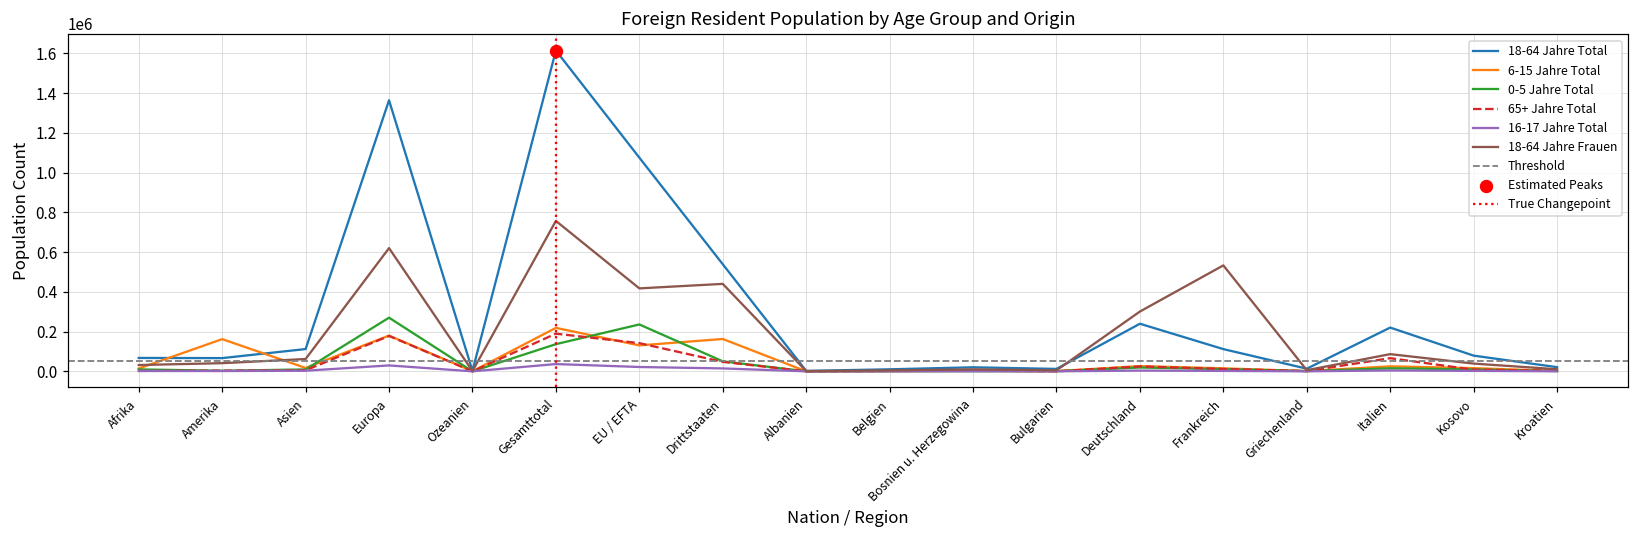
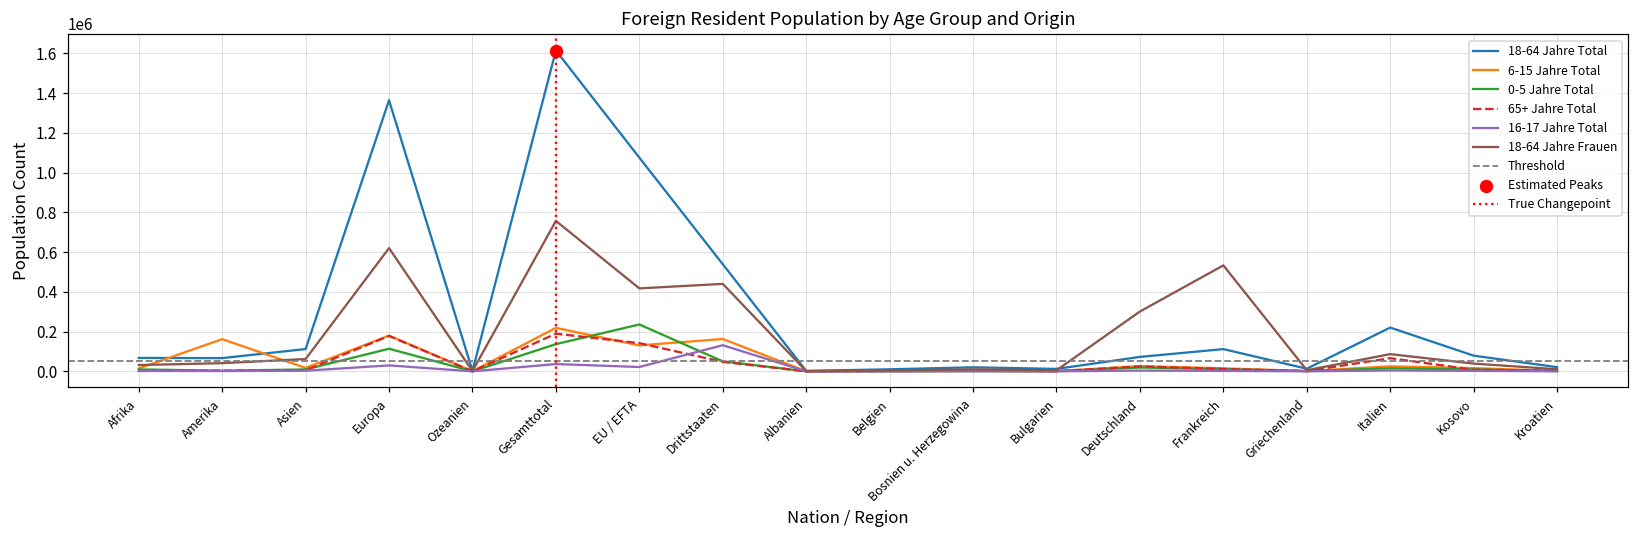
0-5 Jahre Total, Europa: 270000 -> 110000
16-17 Jahre Total, Drittstaaten: 10000 -> 130000
18-64 Jahre Total, Deutschland: 240000 -> 70000
